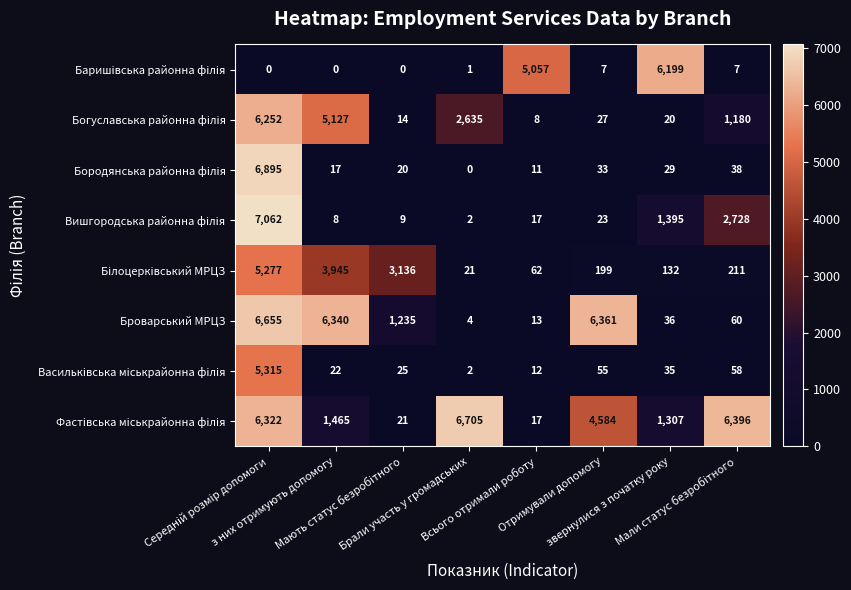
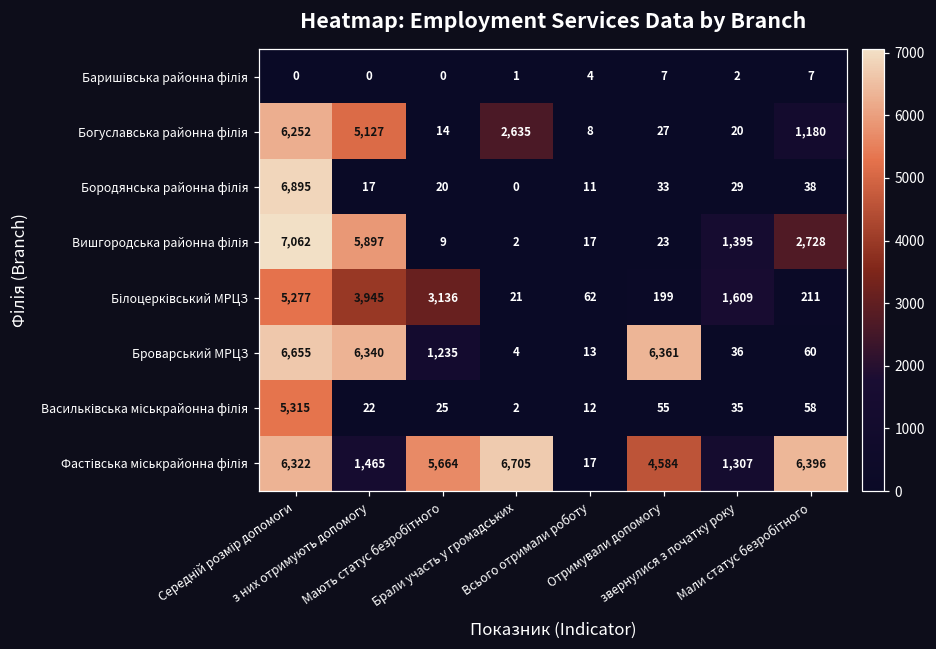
Баришівська районна філія, Всього отримали роботу: 5,057 -> 4
Баришівська районна філія, звернулися з початку року: 6,199 -> 2
Вишгородська районна філія, з них отримують допомогу: 8 -> 5,897
Білоцерківський МРЦЗ, звернулися з початку року: 132 -> 1,609
Фастівська міськрайонна філія, Мають статус безробітного: 21 -> 5,664
